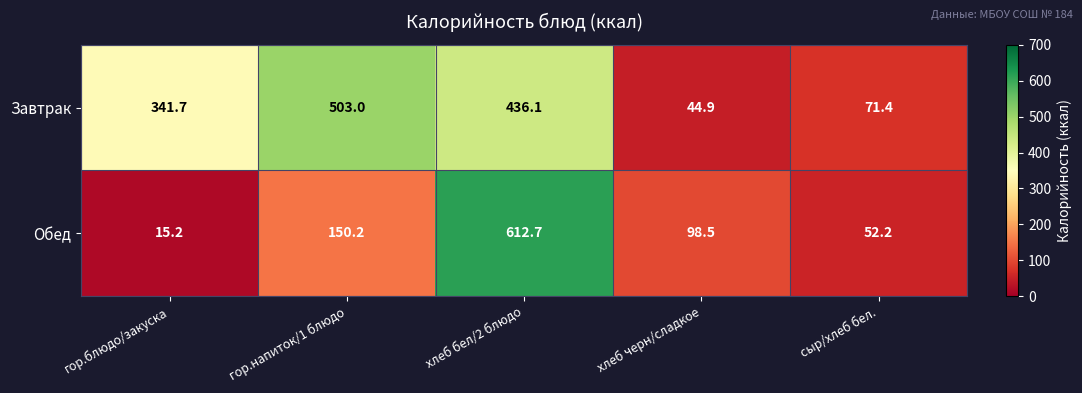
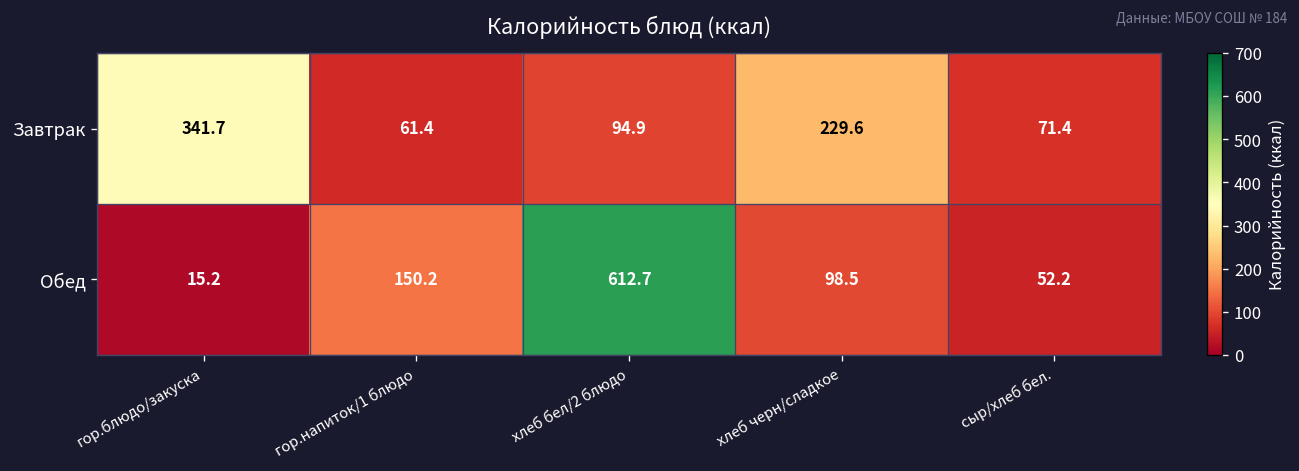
Завтрак, гор.напиток/1 блюдо: 503.0 -> 61.4
Завтрак, хлеб бел/2 блюдо: 436.1 -> 94.9
Завтрак, хлеб черн/сладкое: 44.9 -> 229.6
